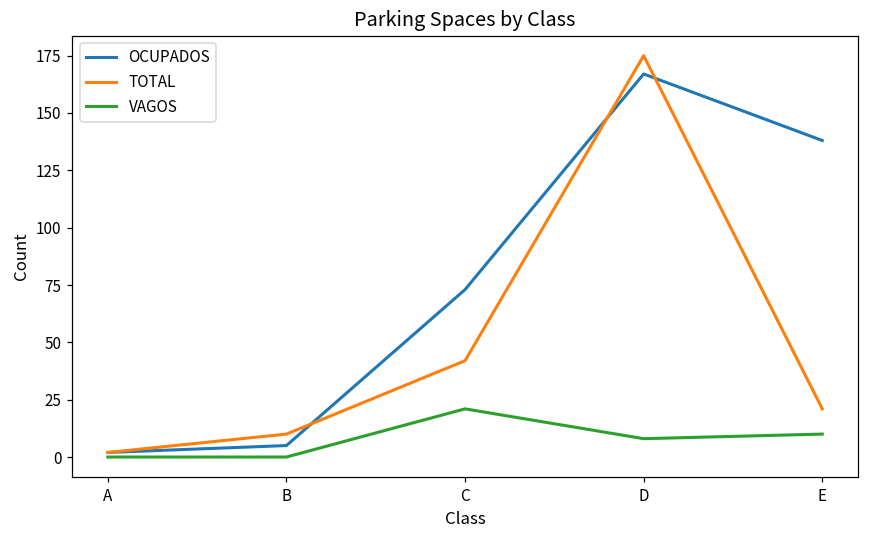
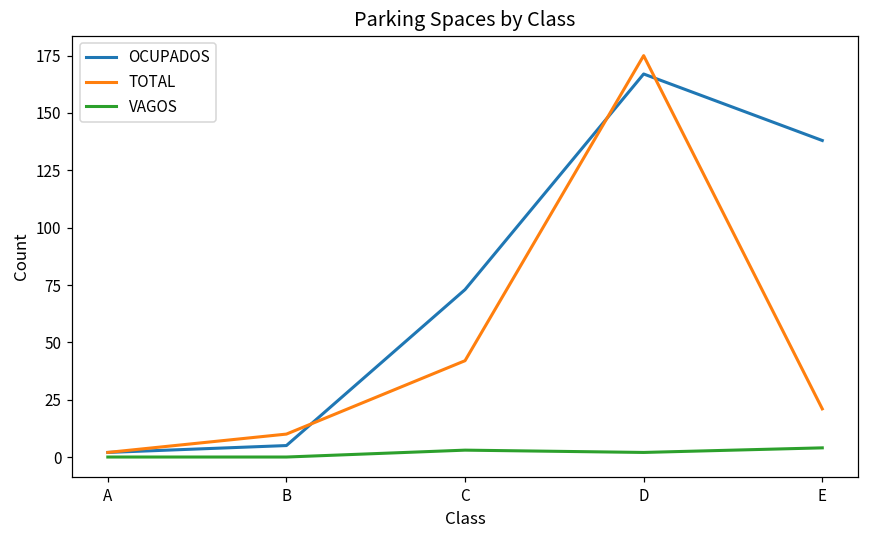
VAGOS, C: 21 -> 3
VAGOS, D: 8 -> 2
VAGOS, E: 10 -> 4
